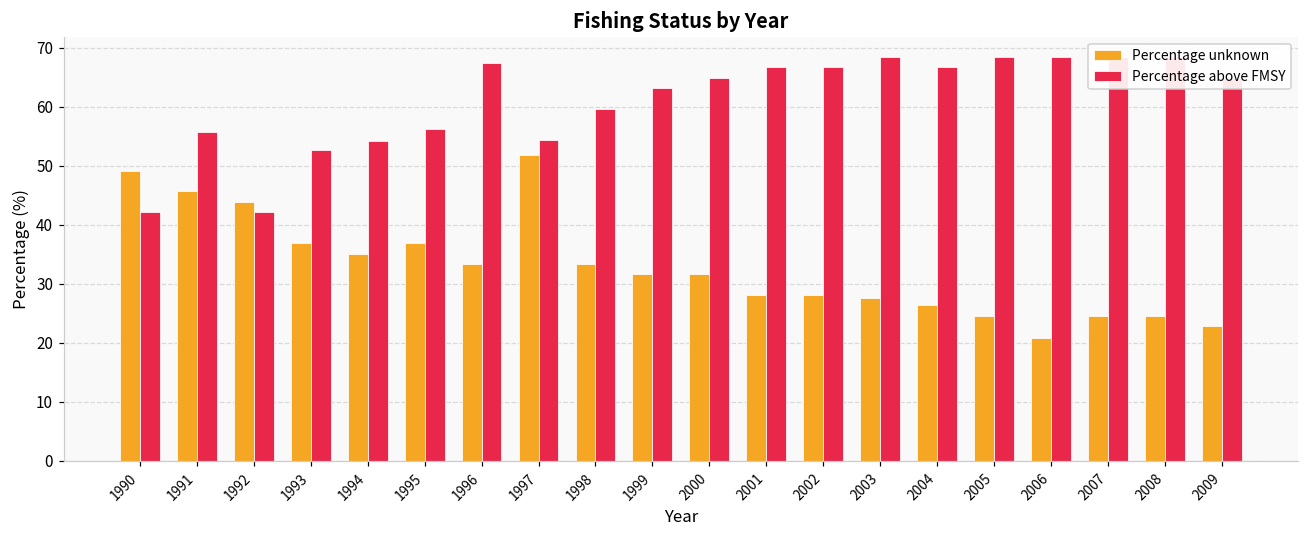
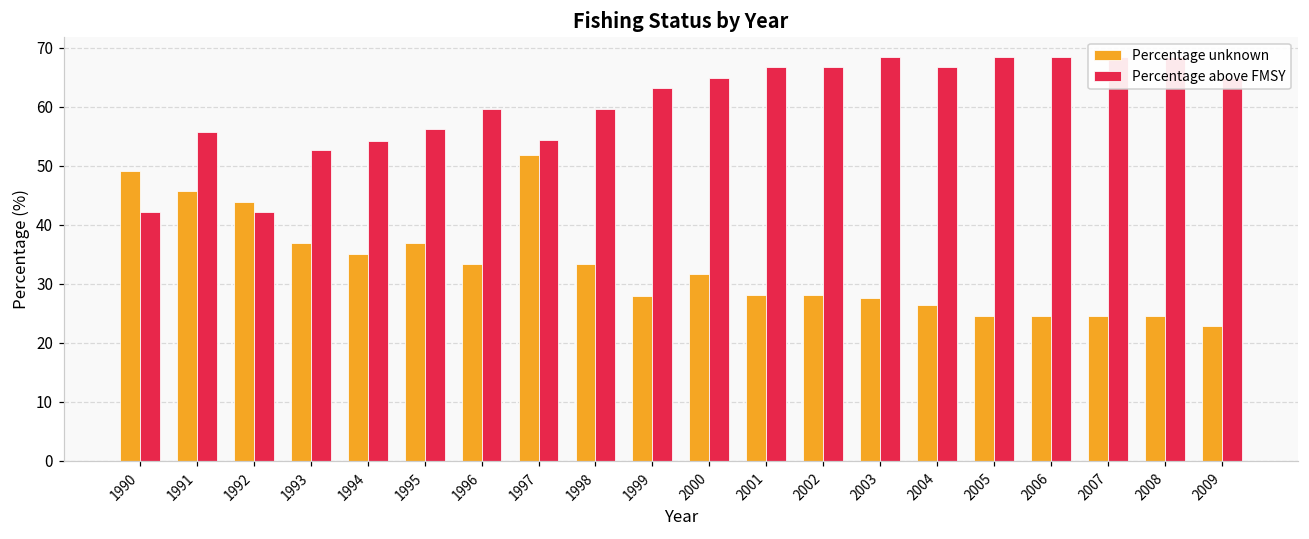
Percentage above FMSY, 1996: 67 -> 60
Percentage unknown, 1999: 32 -> 28
Percentage unknown, 2006: 21 -> 25
